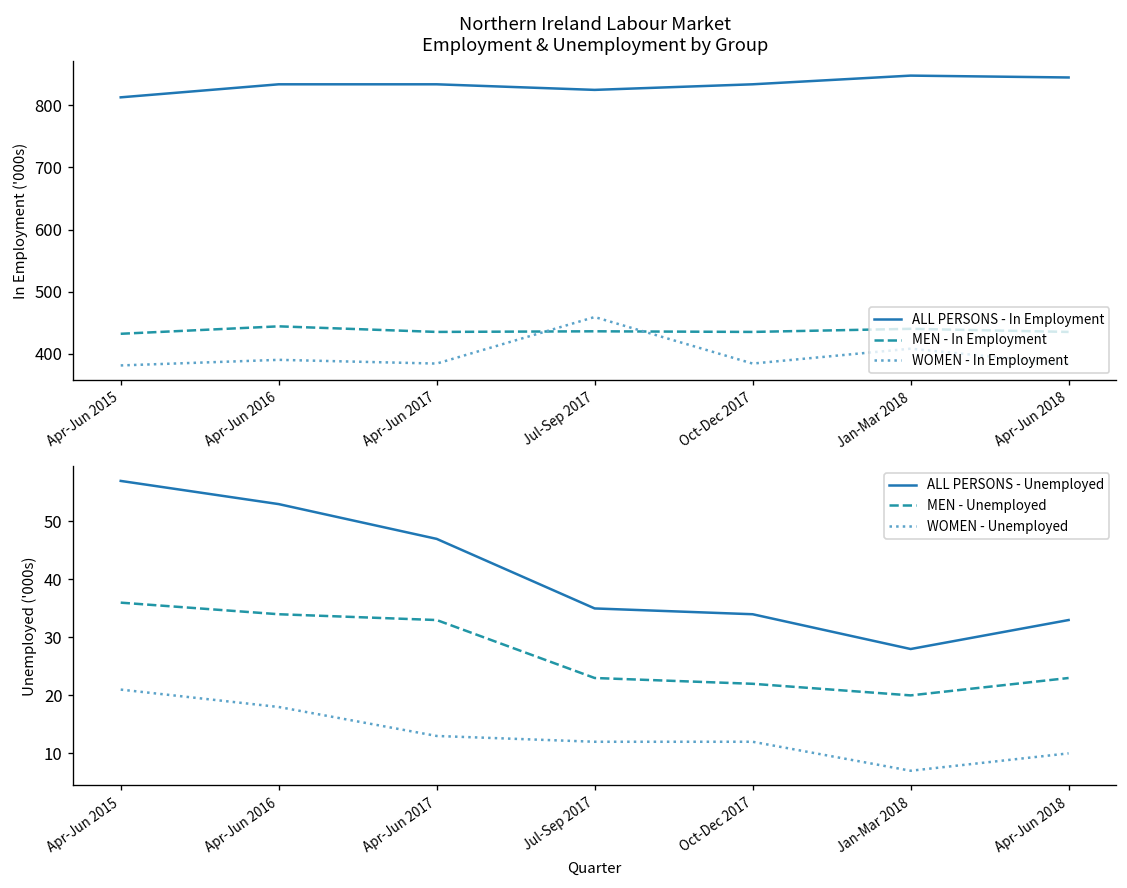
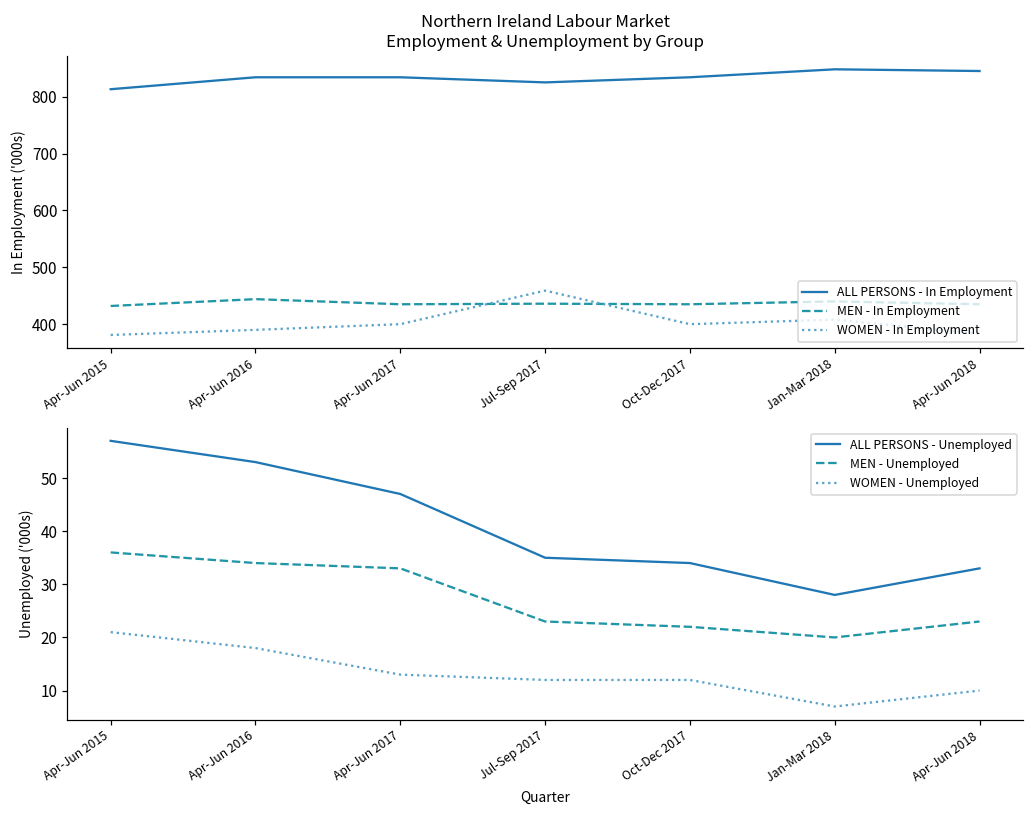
Northern Ireland Labour Market Employment & Unemployment by Group, WOMEN - In Employment, Apr-Jun 2017: 380 -> 400
Northern Ireland Labour Market Employment & Unemployment by Group, WOMEN - In Employment, Oct-Dec 2017: 380 -> 400
